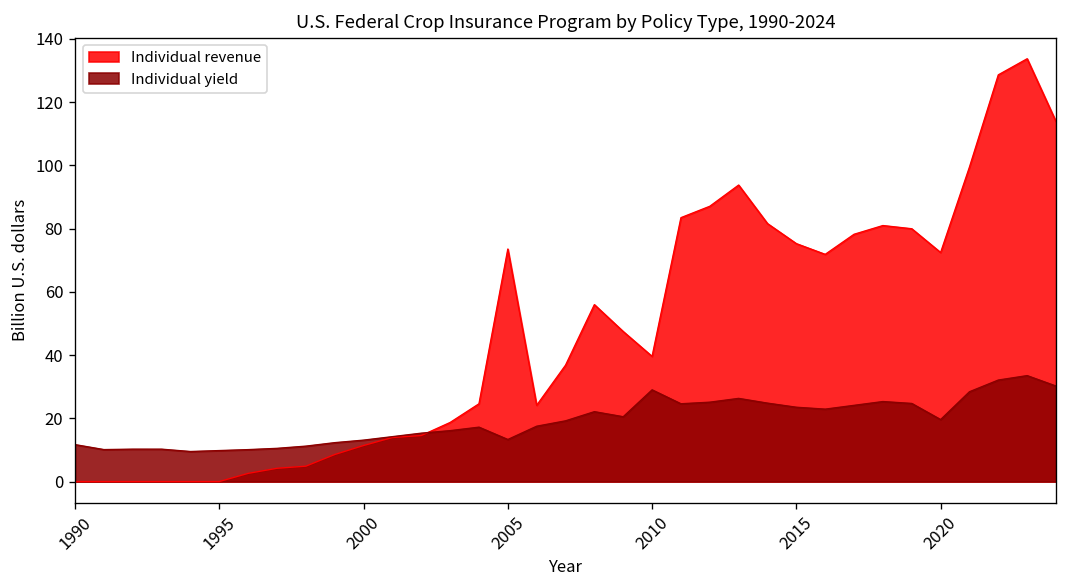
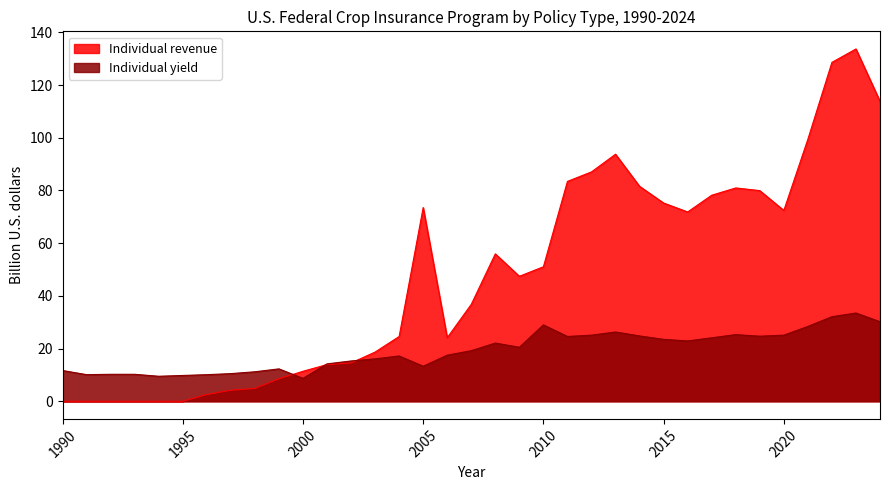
Individual yield, 2000: 13 -> 9
Individual revenue, 2010: 40 -> 51
Individual yield, 2020: 20 -> 25
